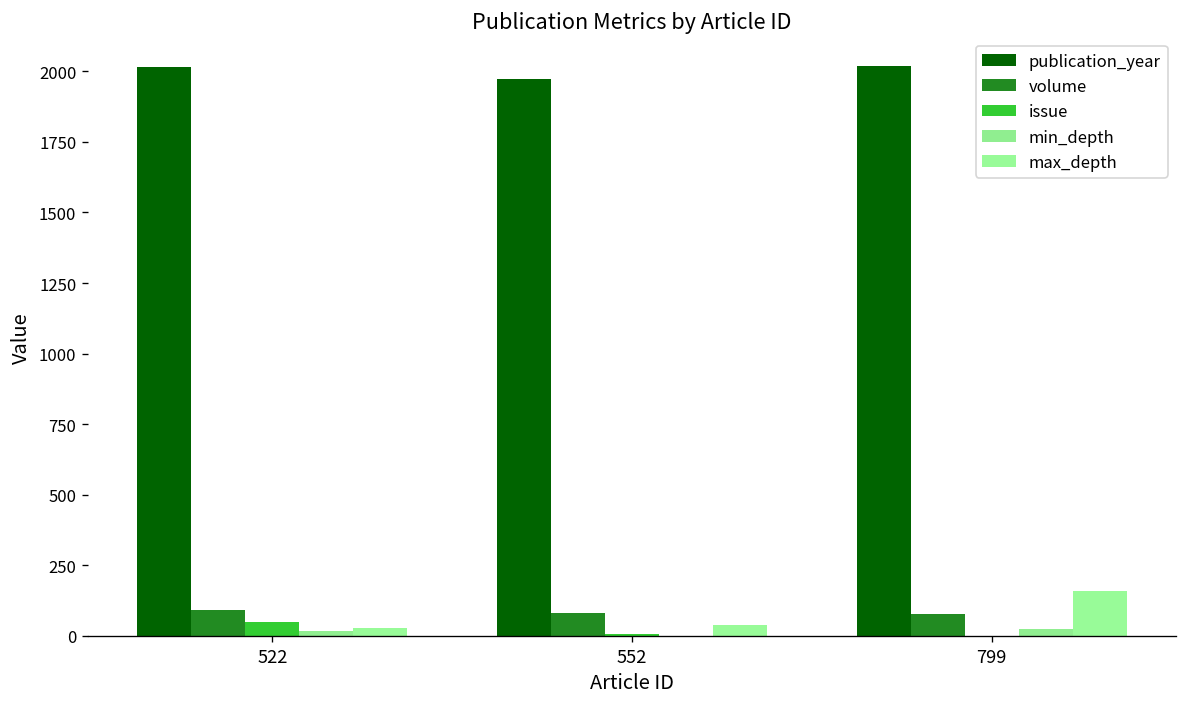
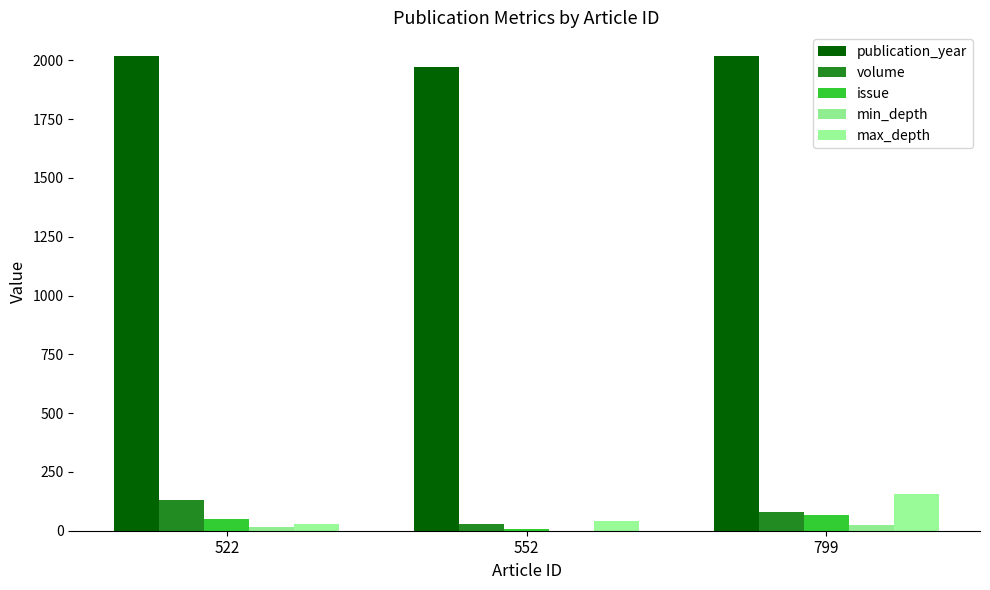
volume, 522: 90 -> 130
volume, 552: 80 -> 30
issue, 799: 0 -> 70
